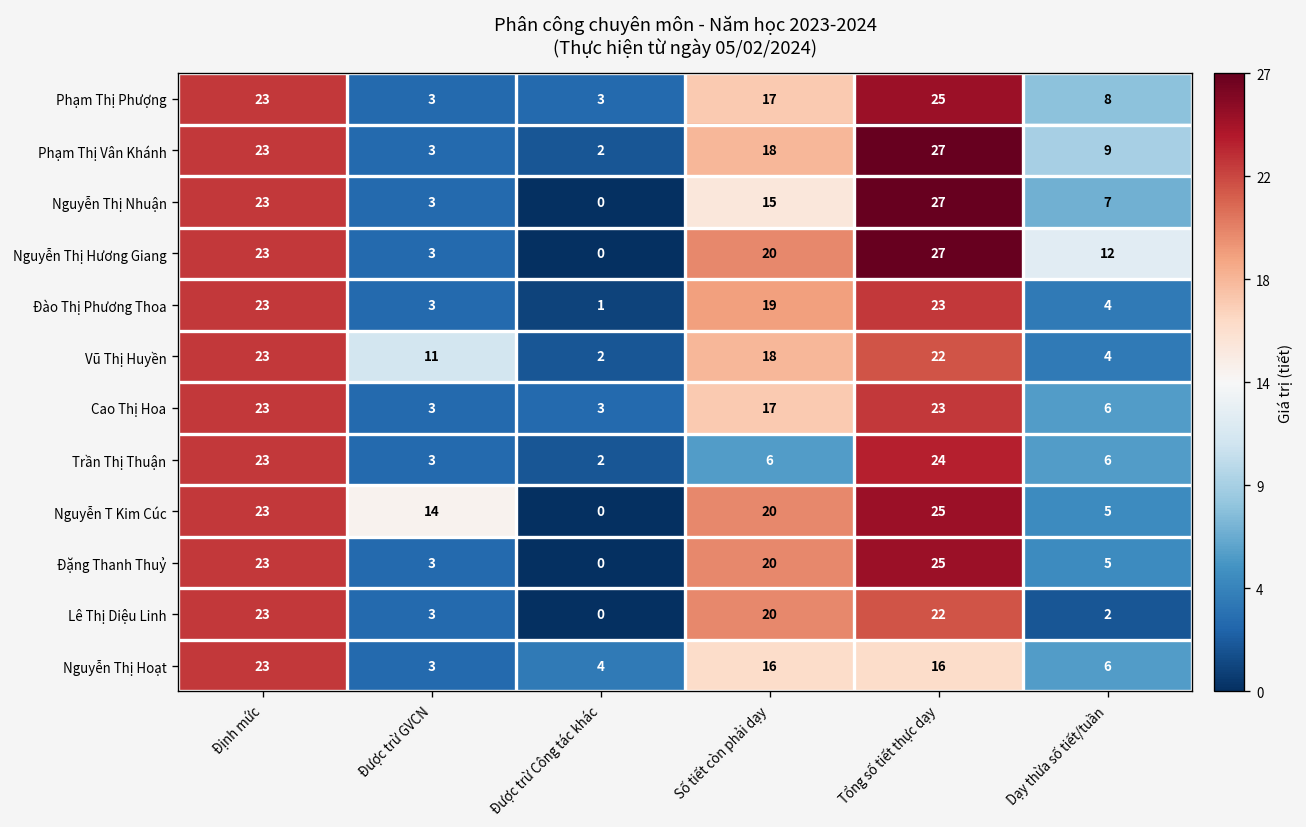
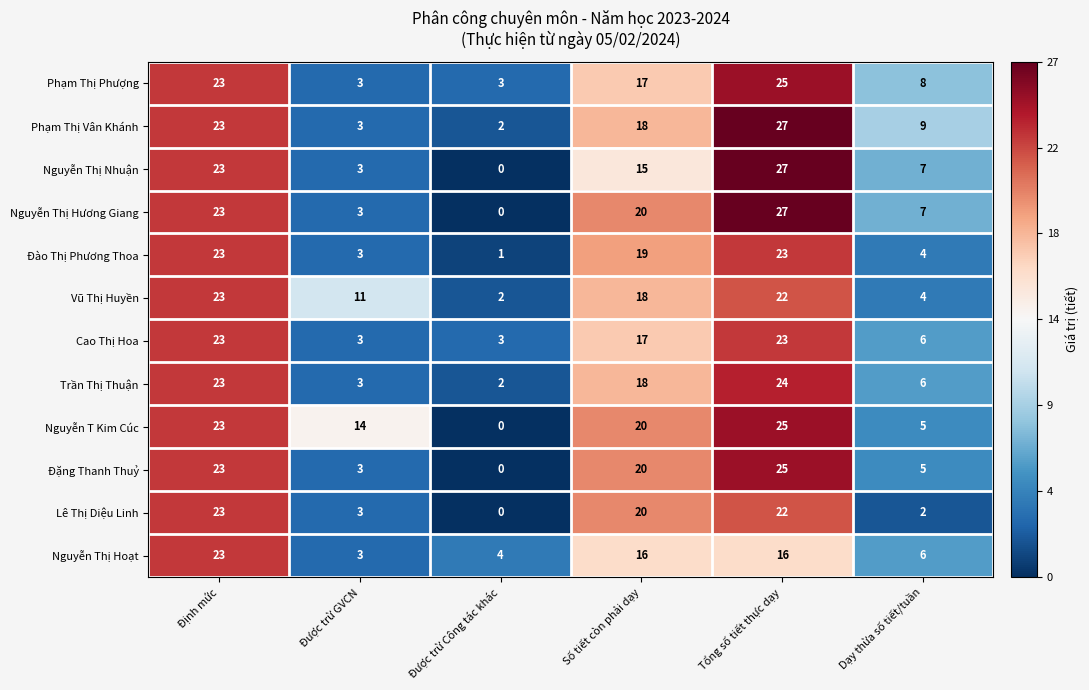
Nguyễn Thị Hương Giang, Dạy thừa số tiết/tuần: 12 -> 7
Trần Thị Thuận, Số tiết còn phải dạy: 6 -> 18
